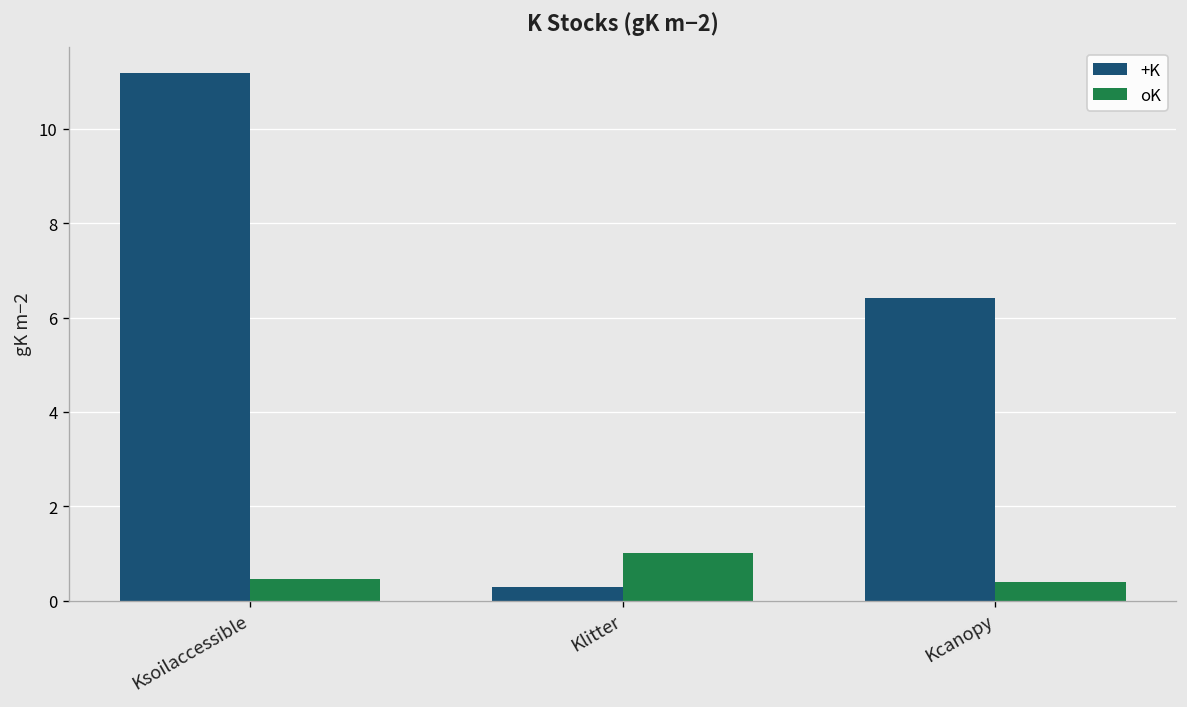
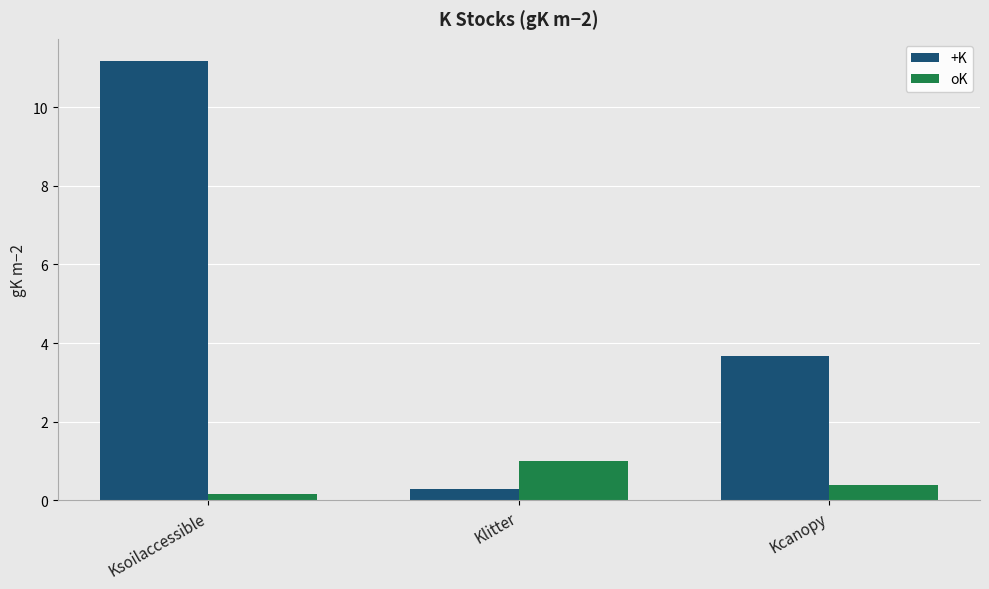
oK, Ksoilaccessible: 0.5 -> 0.2
+K, Kcanopy: 6.4 -> 3.7
